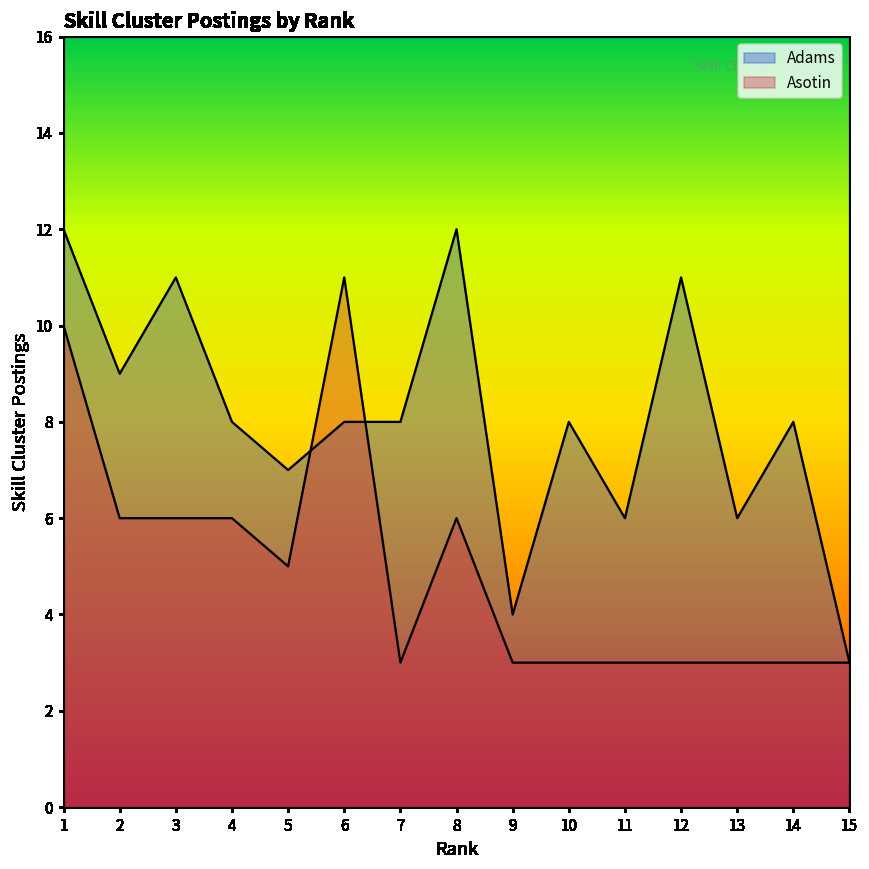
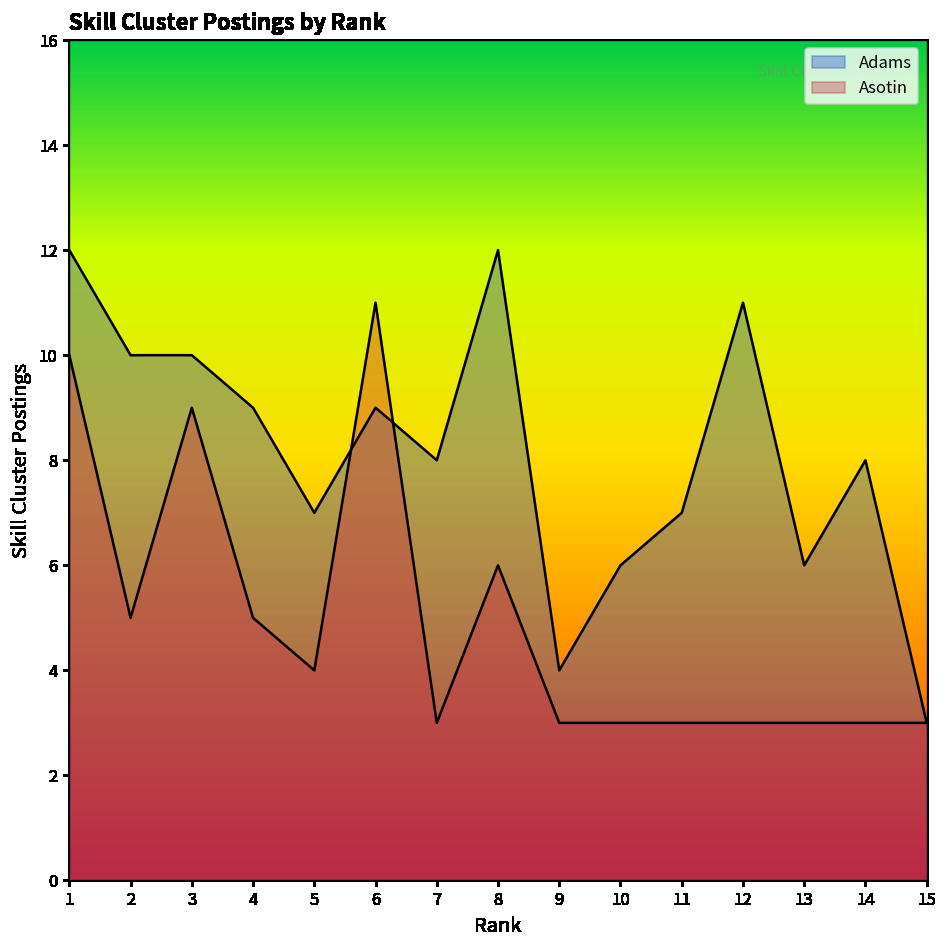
Adams, 2: 9 -> 10
Asotin, 2: 6 -> 5
Adams, 3: 11 -> 10
Asotin, 3: 6 -> 9
Adams, 4: 8 -> 9
Asotin, 4: 6 -> 5
Asotin, 5: 5 -> 4
Adams, 6: 8 -> 9
Adams, 10: 8 -> 6
Adams, 11: 6 -> 7
